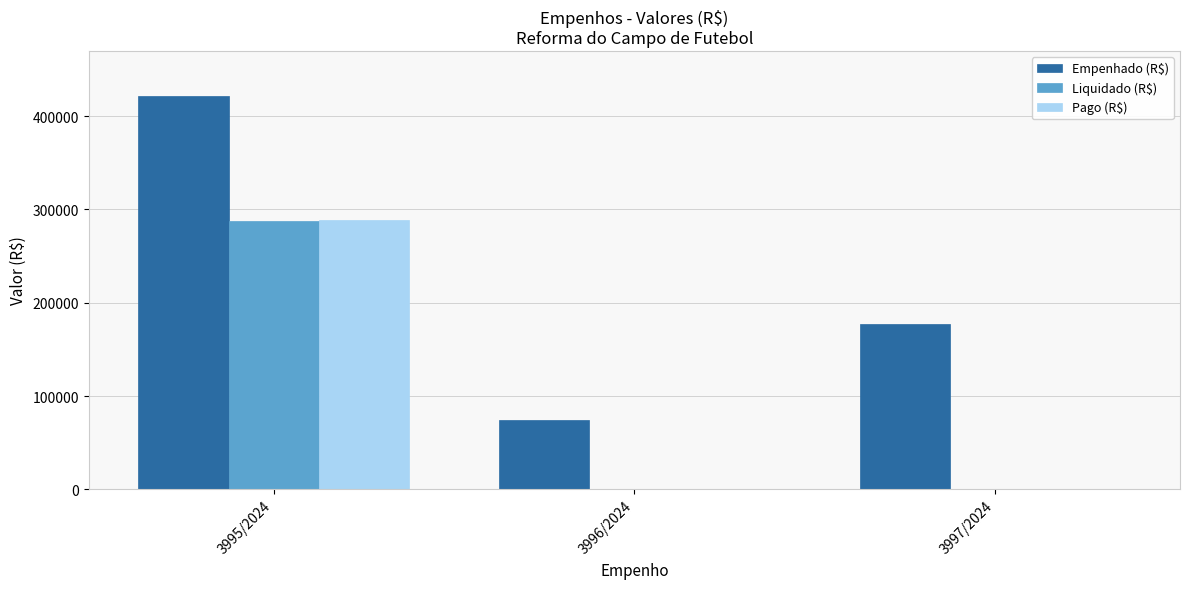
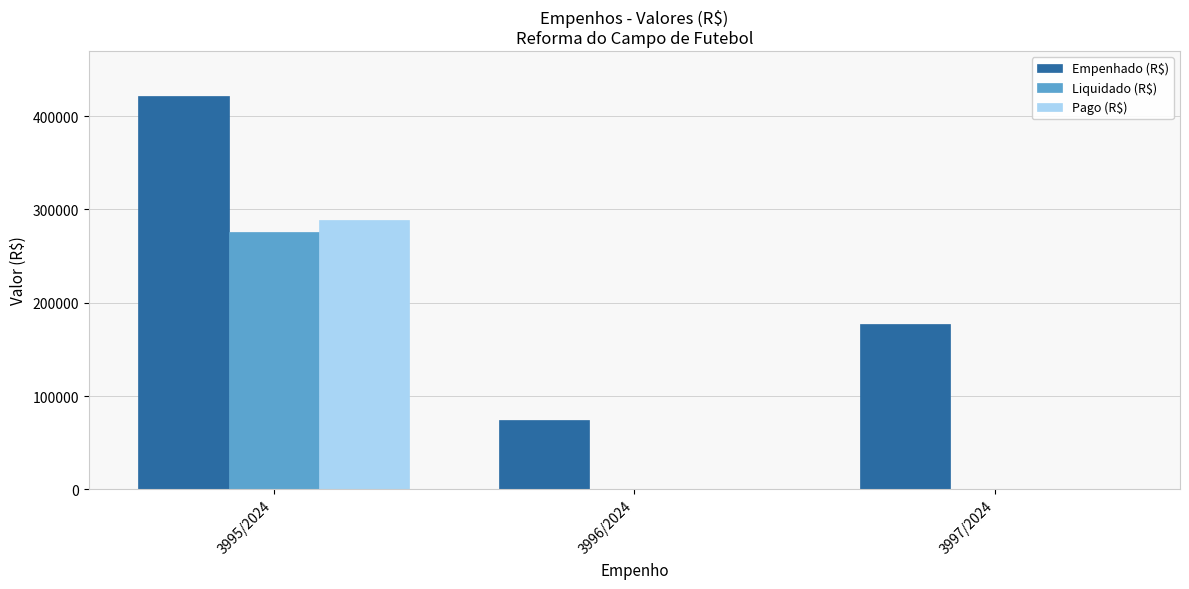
Liquidado (R$), 3995/2024: 290000 -> 280000
